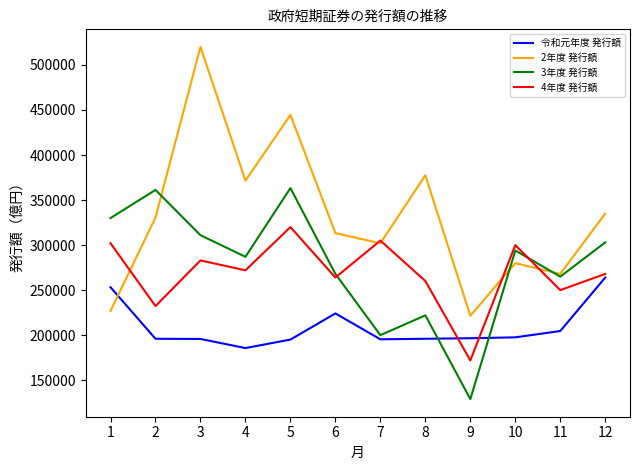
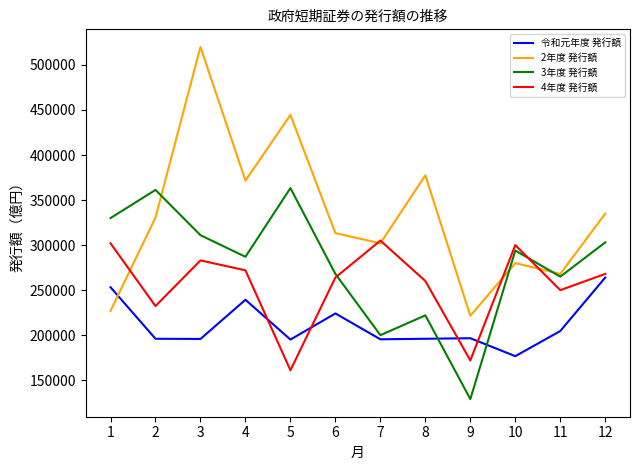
令和元年度 発行額, 4: 190000 -> 240000
4年度 発行額, 5: 320000 -> 160000
令和元年度 発行額, 10: 200000 -> 180000
